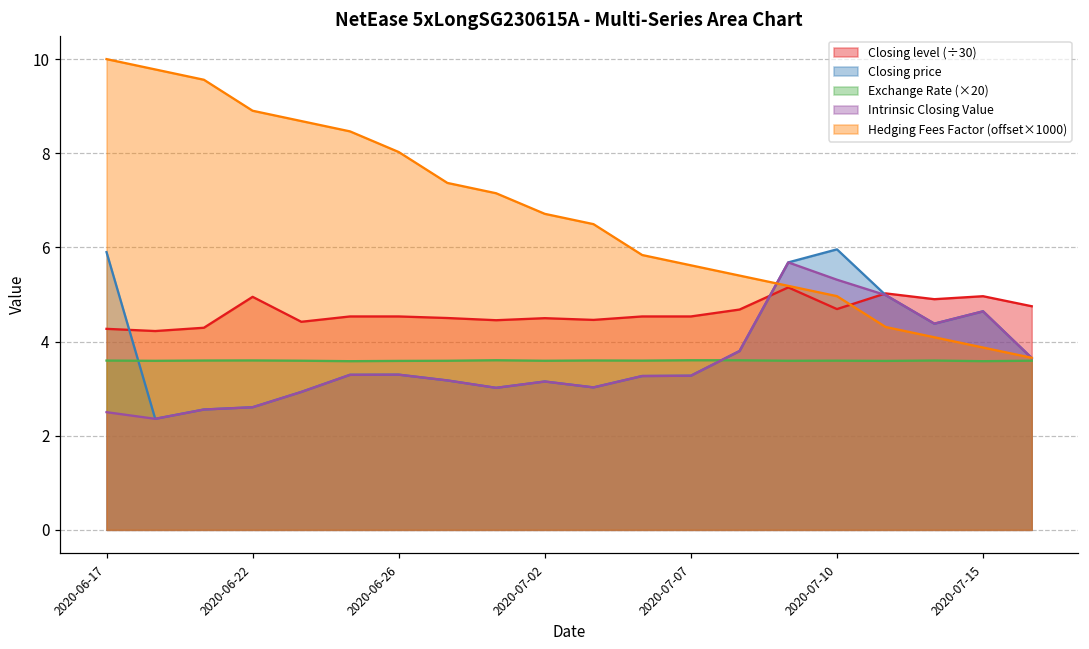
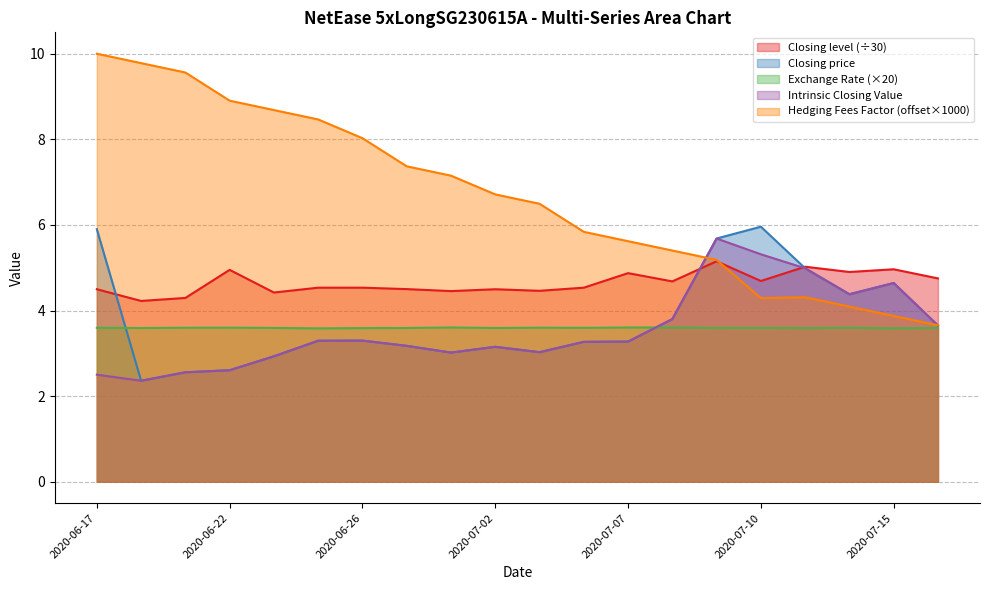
Closing level (÷30), 2020-06-17: 4.3 -> 4.5
Closing level (÷30), 2020-07-07: 4.5 -> 4.9
Hedging Fees Factor (offset×1000), 2020-07-10: 5.0 -> 4.3
